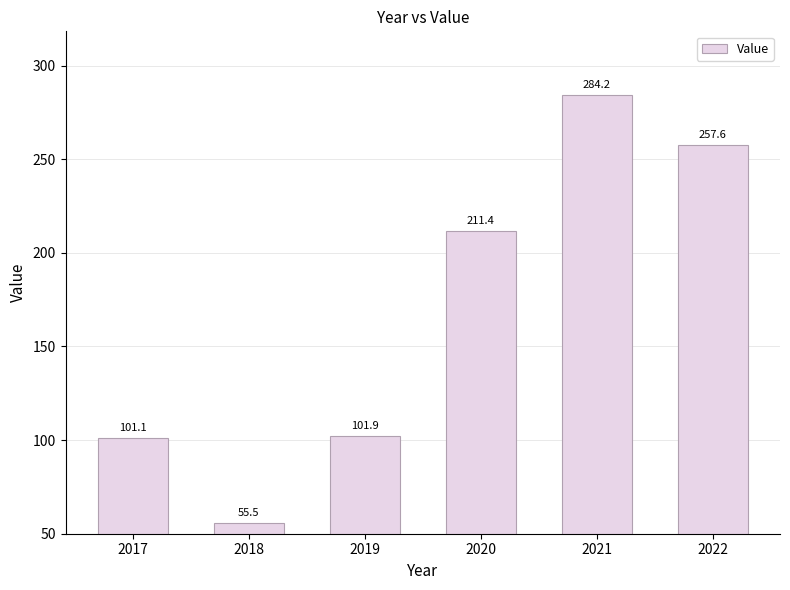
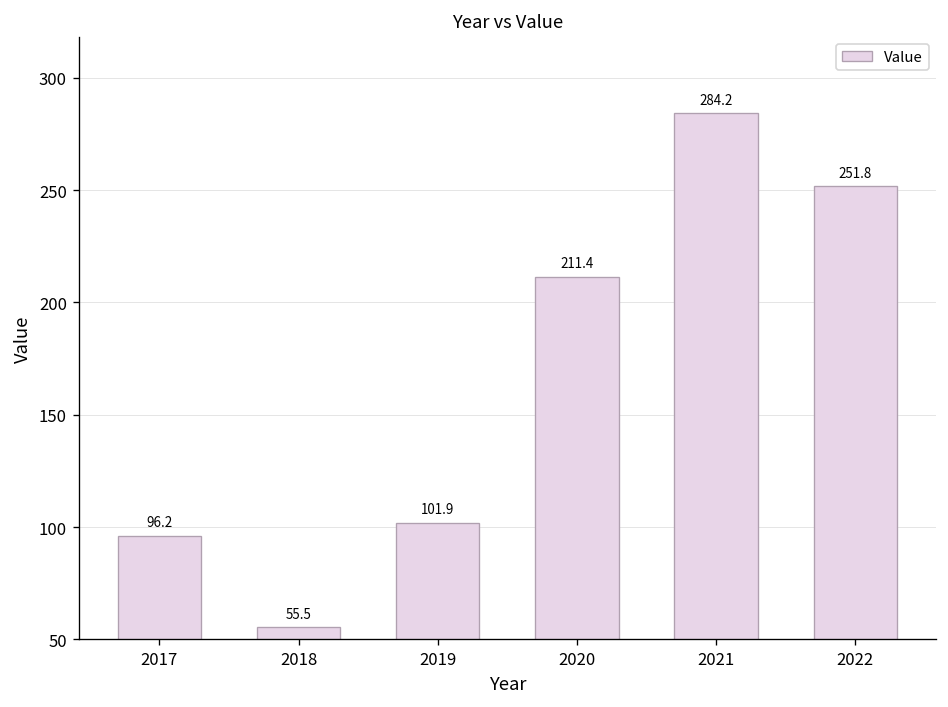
2017: 101.1 -> 96.2
2022: 257.6 -> 251.8
